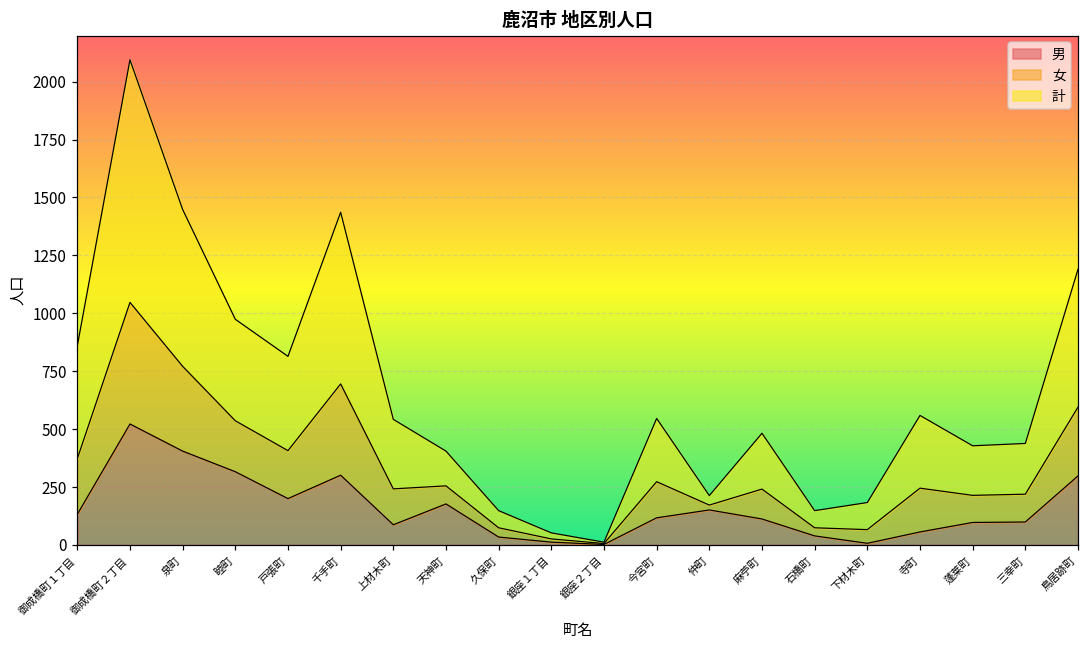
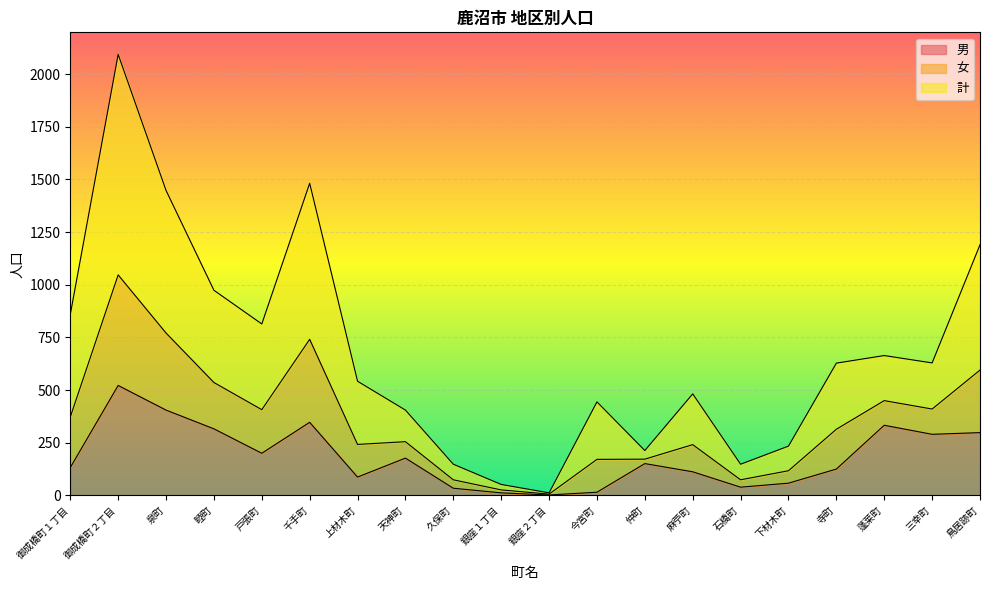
男, 千手町: 300 -> 350
男, 今宮町: 120 -> 20
男, 下材木町: 10 -> 60
男, 寺町: 60 -> 130
男, 蓬莱町: 100 -> 330
男, 三幸町: 100 -> 290
